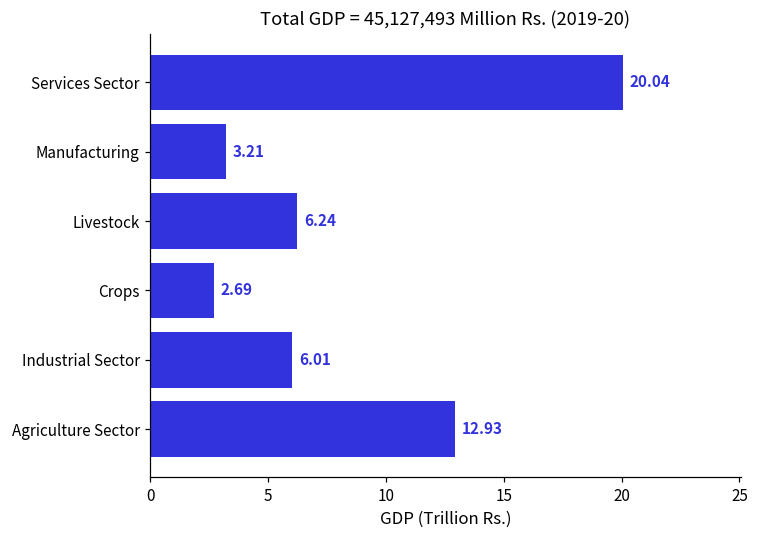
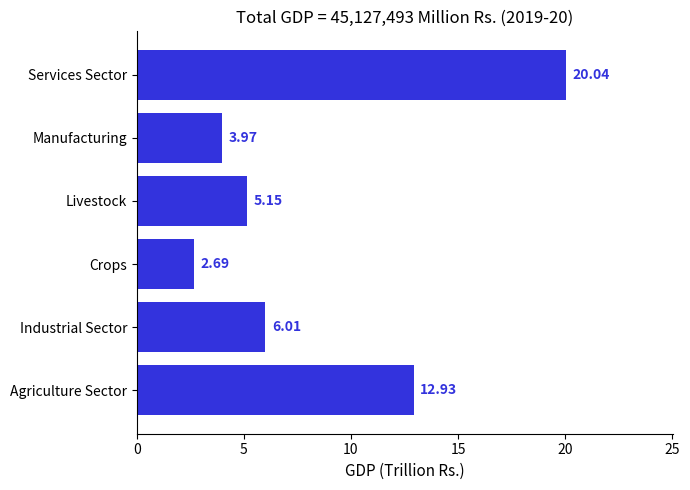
Manufacturing: 3.21 -> 3.97
Livestock: 6.24 -> 5.15
